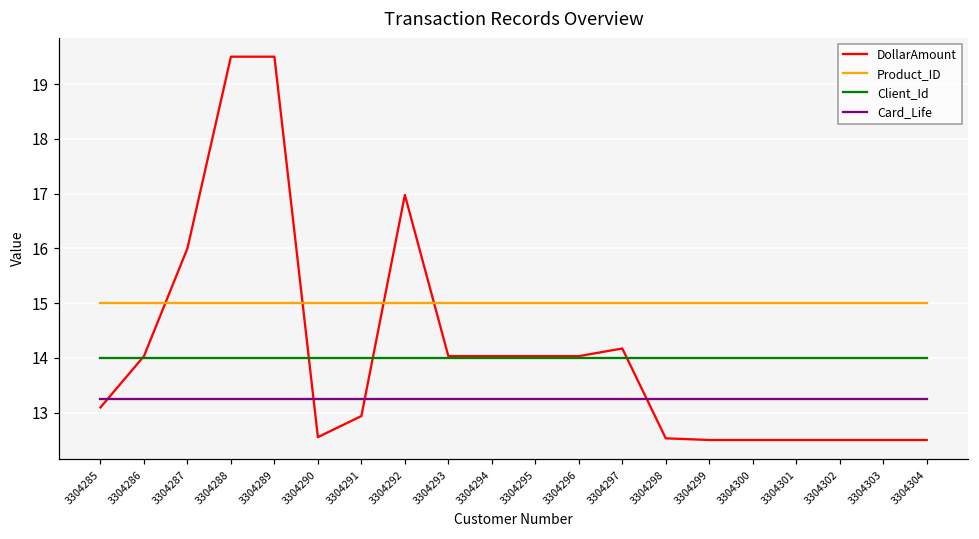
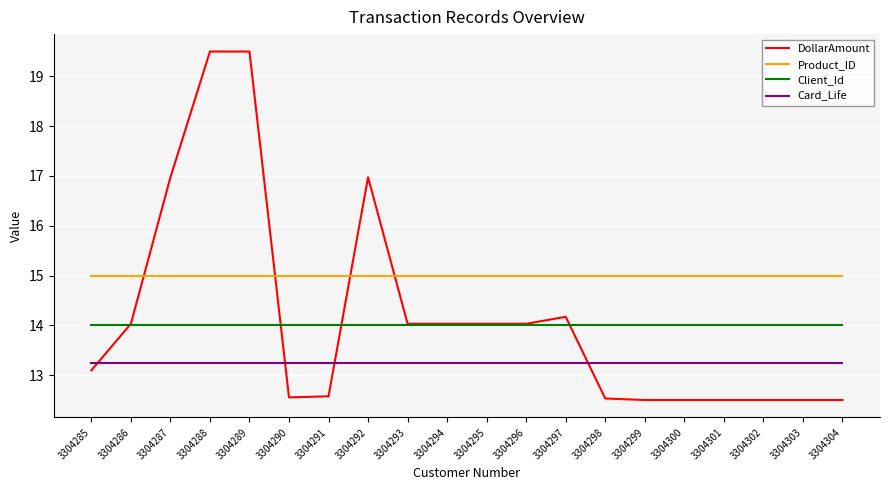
DollarAmount, 3304287: 16.0 -> 17.0
DollarAmount, 3304291: 12.9 -> 12.6
